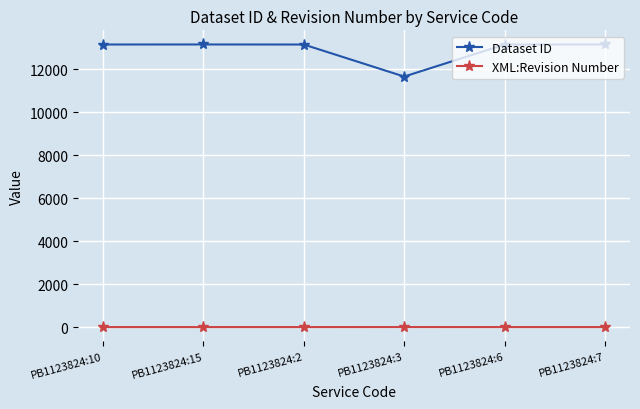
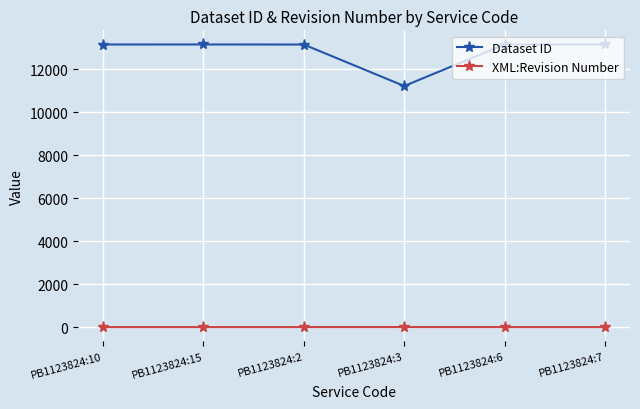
Dataset ID, PB1123824:3: 11700 -> 11200
